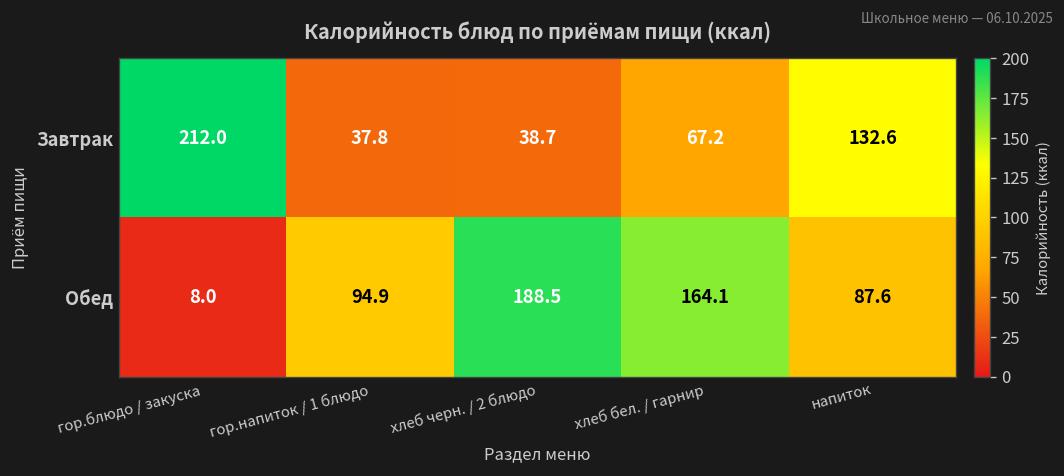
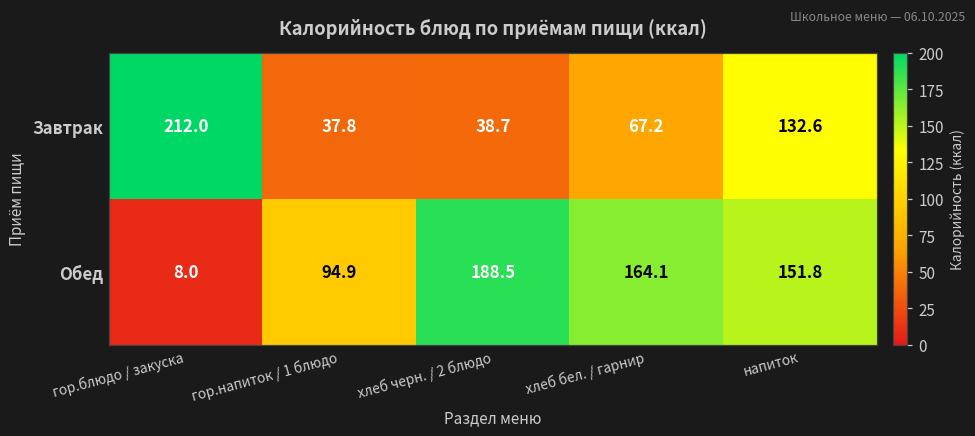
Обед, напиток: 87.6 -> 151.8
